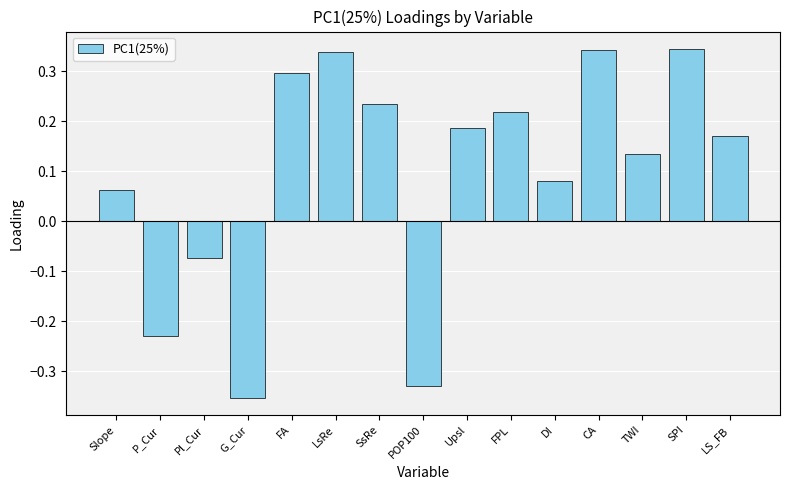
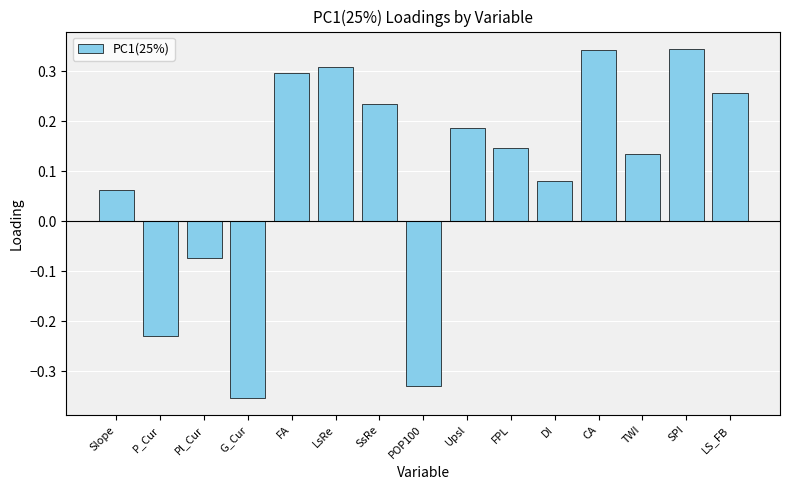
LsRe: 0.34 -> 0.31
FPL: 0.22 -> 0.15
LS_FB: 0.17 -> 0.26
